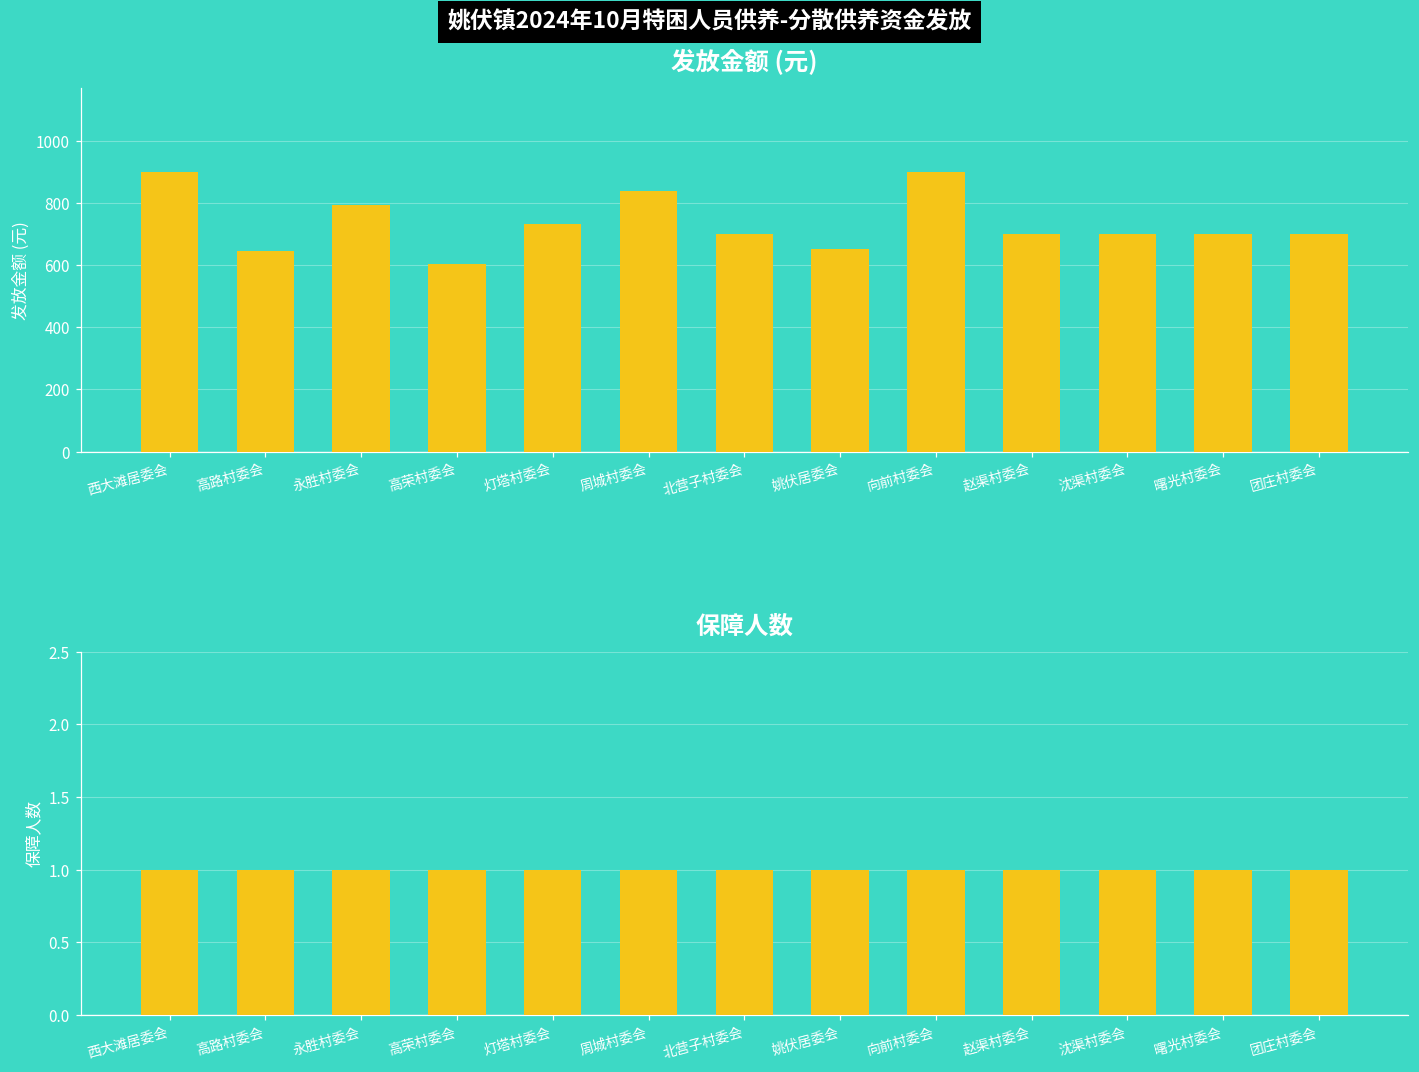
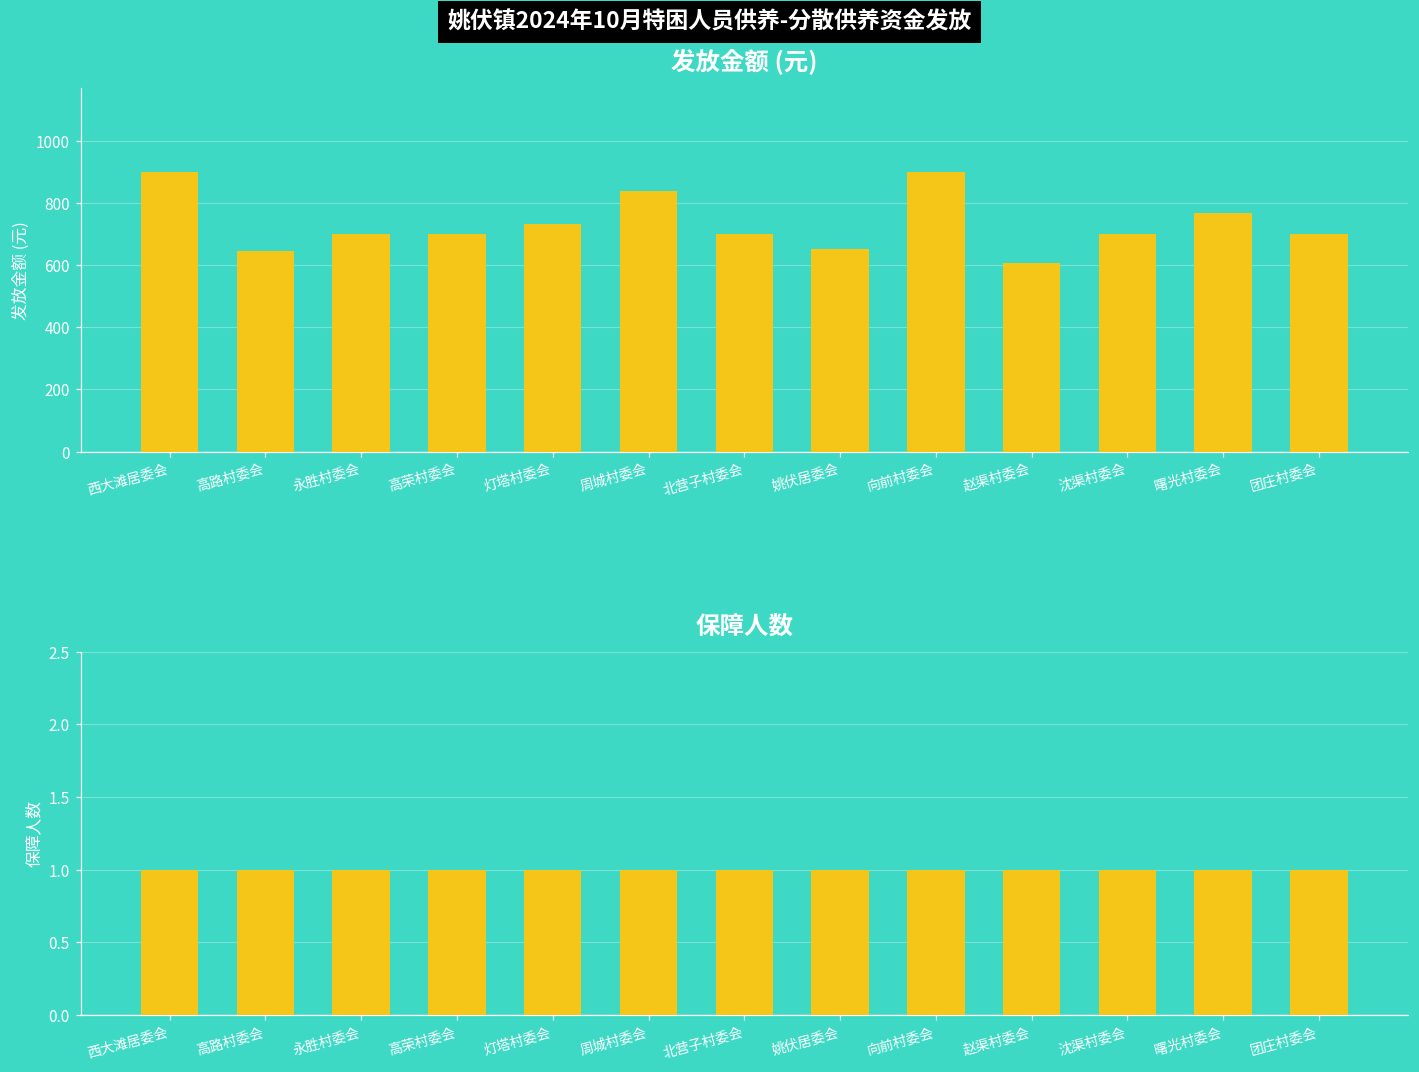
发放金额 (元), 永胜村委会: 790 -> 700
发放金额 (元), 高荣村委会: 600 -> 700
发放金额 (元), 赵渠村委会: 700 -> 610
发放金额 (元), 曙光村委会: 700 -> 770
